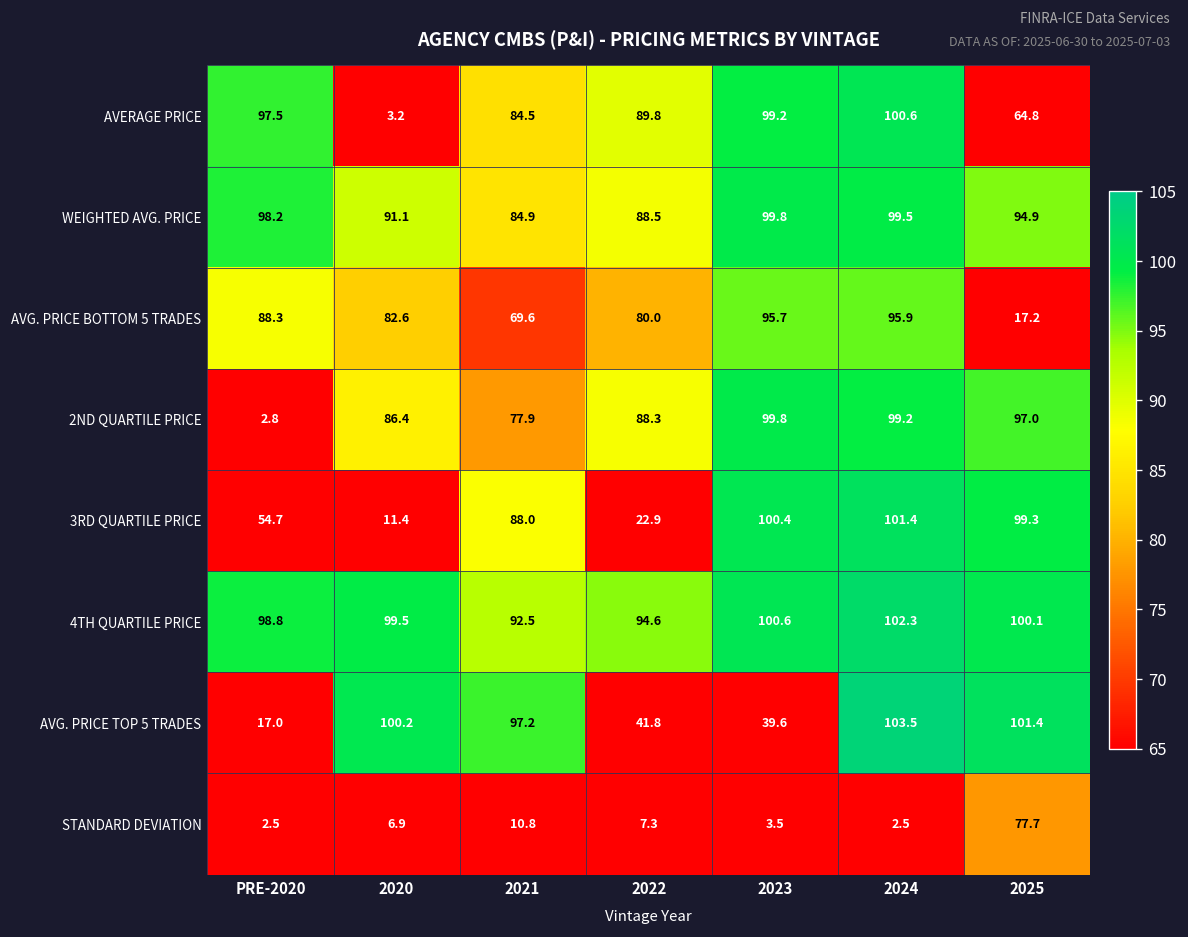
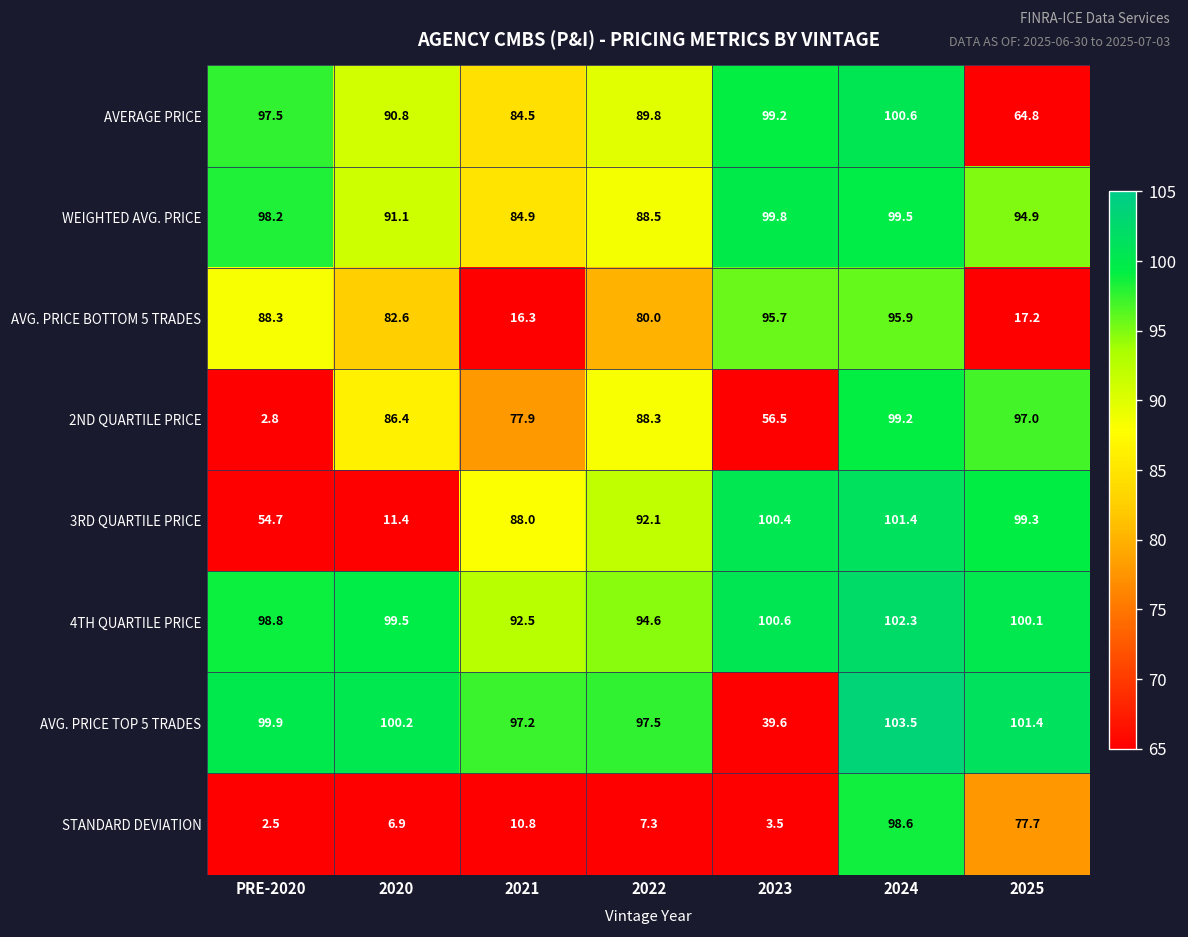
AVERAGE PRICE, 2020: 3.2 -> 90.8
AVG. PRICE BOTTOM 5 TRADES, 2021: 69.6 -> 16.3
2ND QUARTILE PRICE, 2023: 99.8 -> 56.5
3RD QUARTILE PRICE, 2022: 22.9 -> 92.1
AVG. PRICE TOP 5 TRADES, PRE-2020: 17.0 -> 99.9
AVG. PRICE TOP 5 TRADES, 2022: 41.8 -> 97.5
STANDARD DEVIATION, 2024: 2.5 -> 98.6
